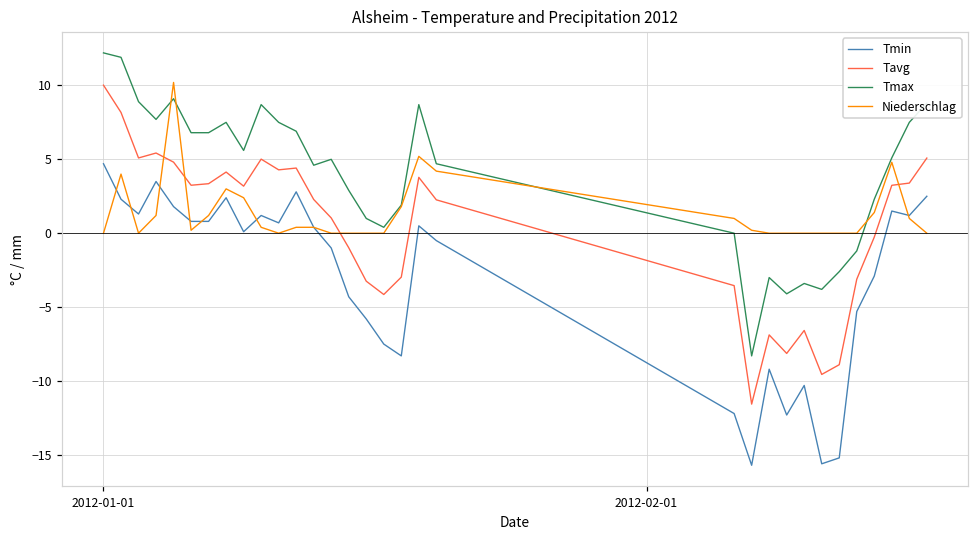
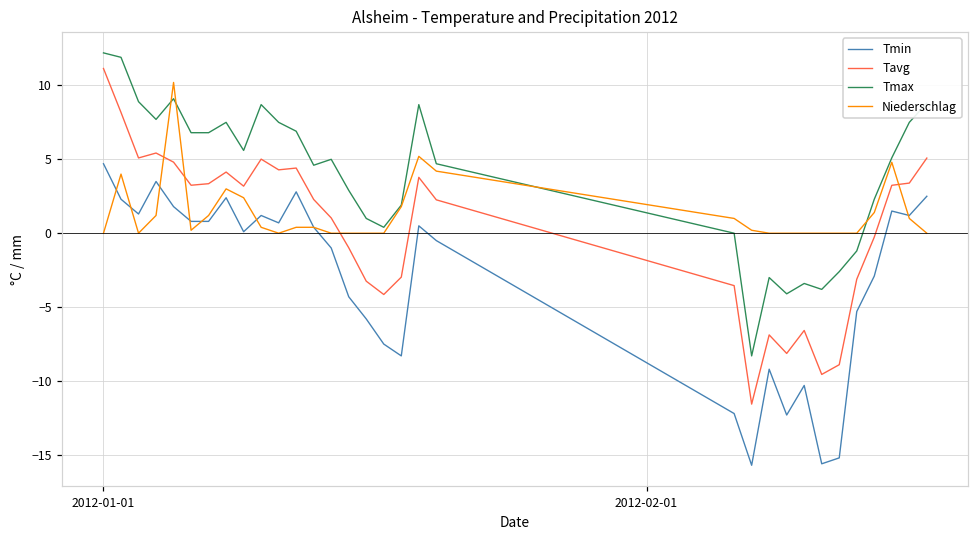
Tavg, 2012-01-01: 10.0 -> 11.1
